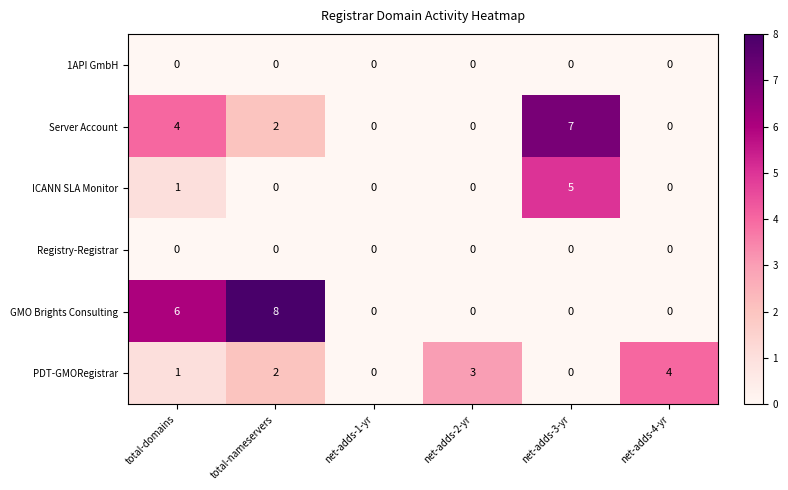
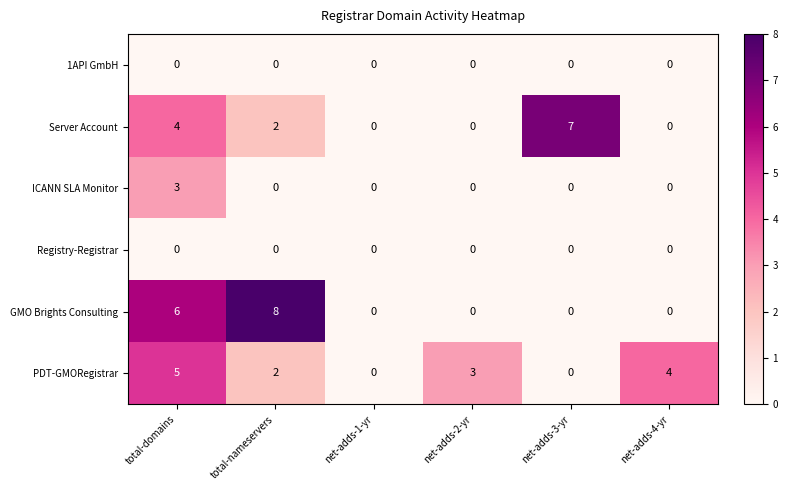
ICANN SLA Monitor, total-domains: 1 -> 3
ICANN SLA Monitor, net-adds-3-yr: 5 -> 0
PDT-GMORegistrar, total-domains: 1 -> 5
